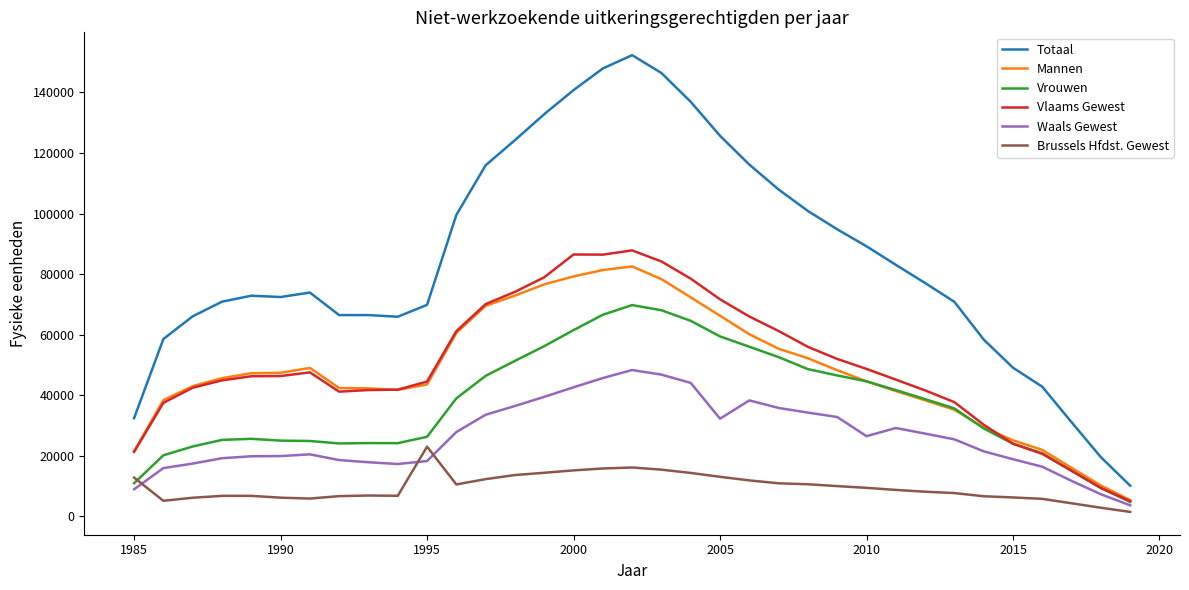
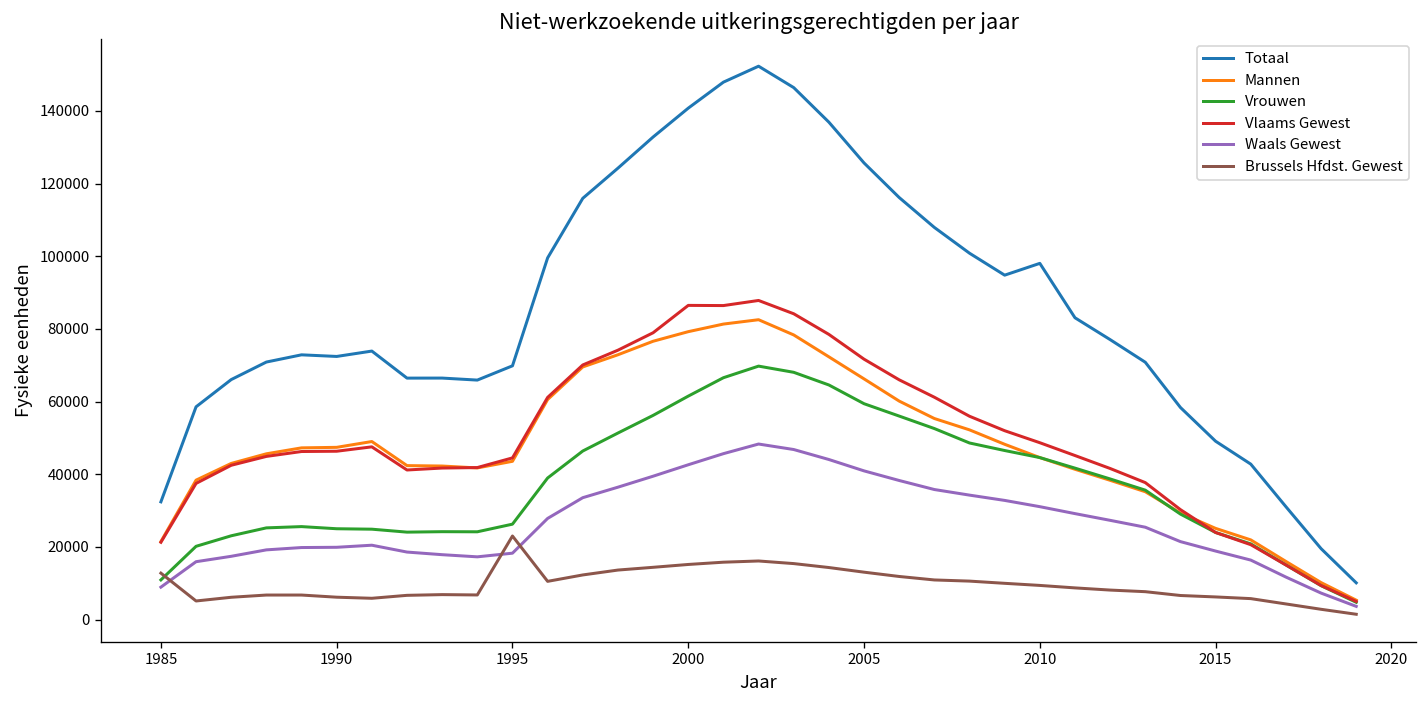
Waals Gewest, 2005: 32000 -> 41000
Totaal, 2010: 89000 -> 98000
Waals Gewest, 2010: 26000 -> 31000
